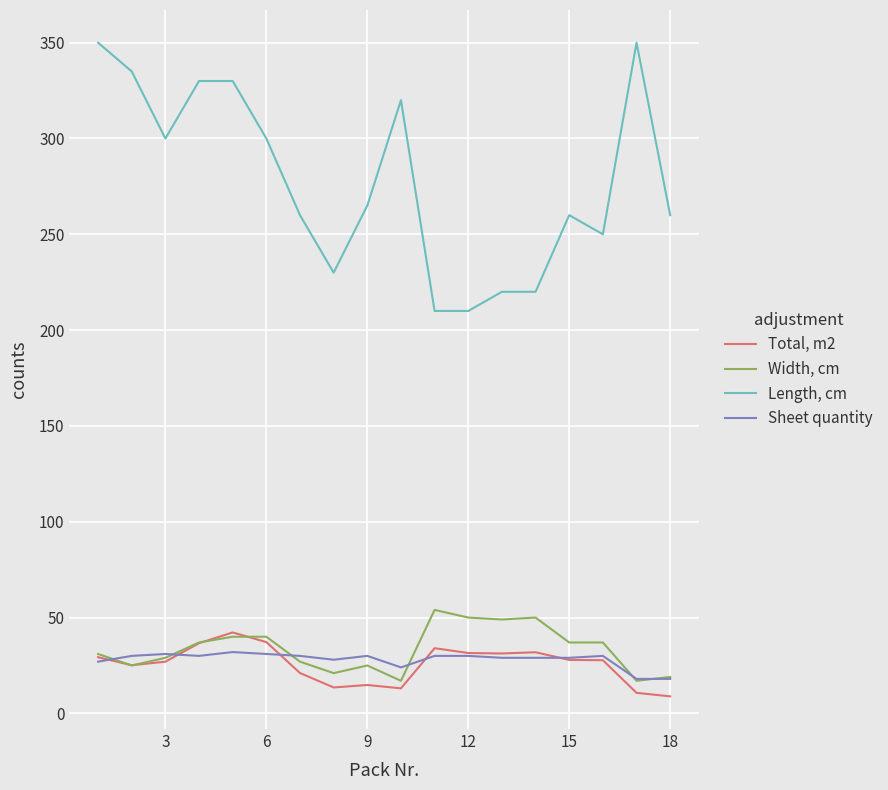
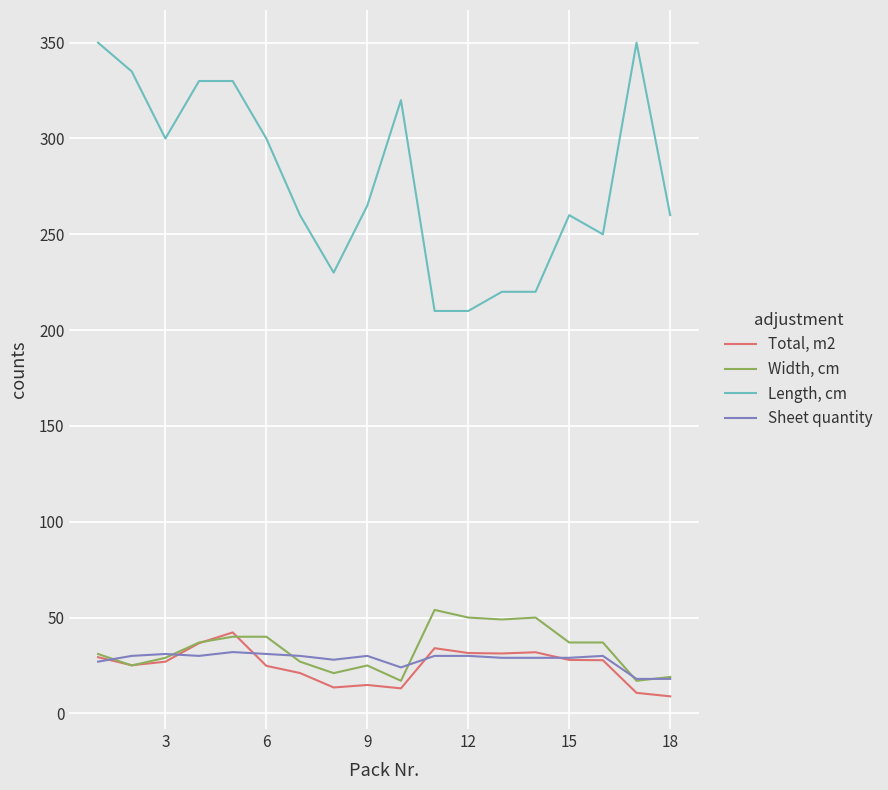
Total, m2, 6: 37 -> 25
